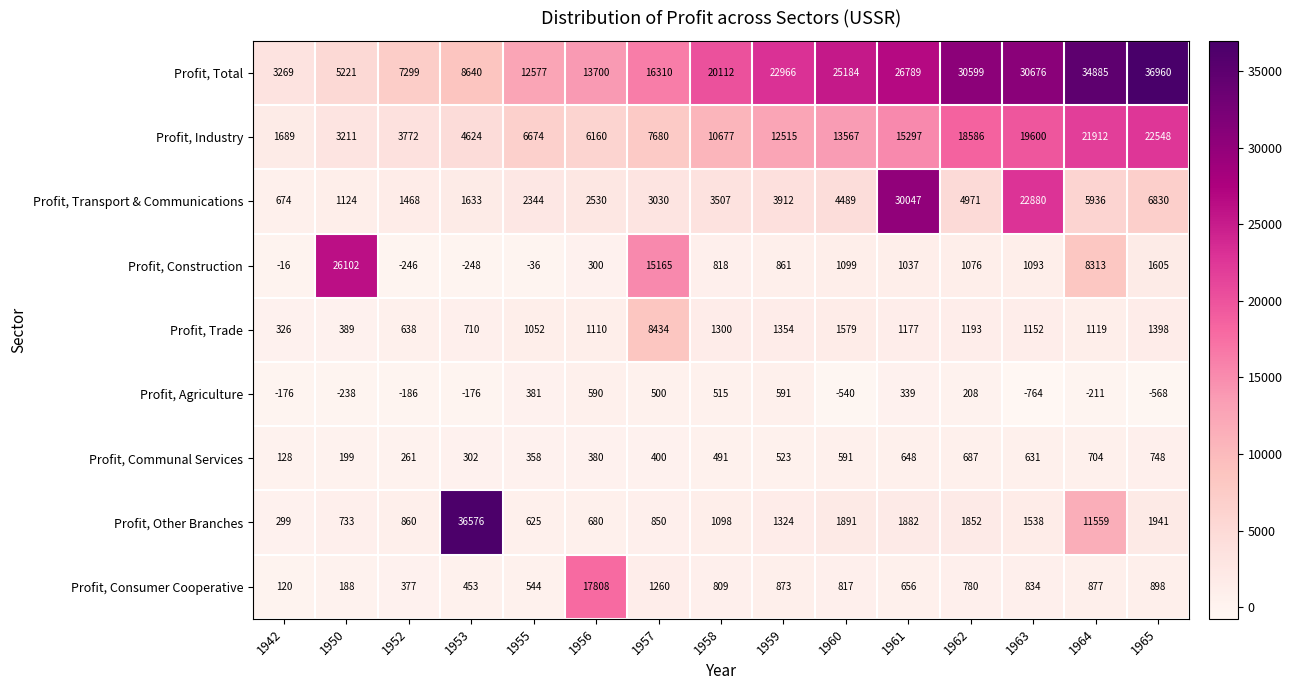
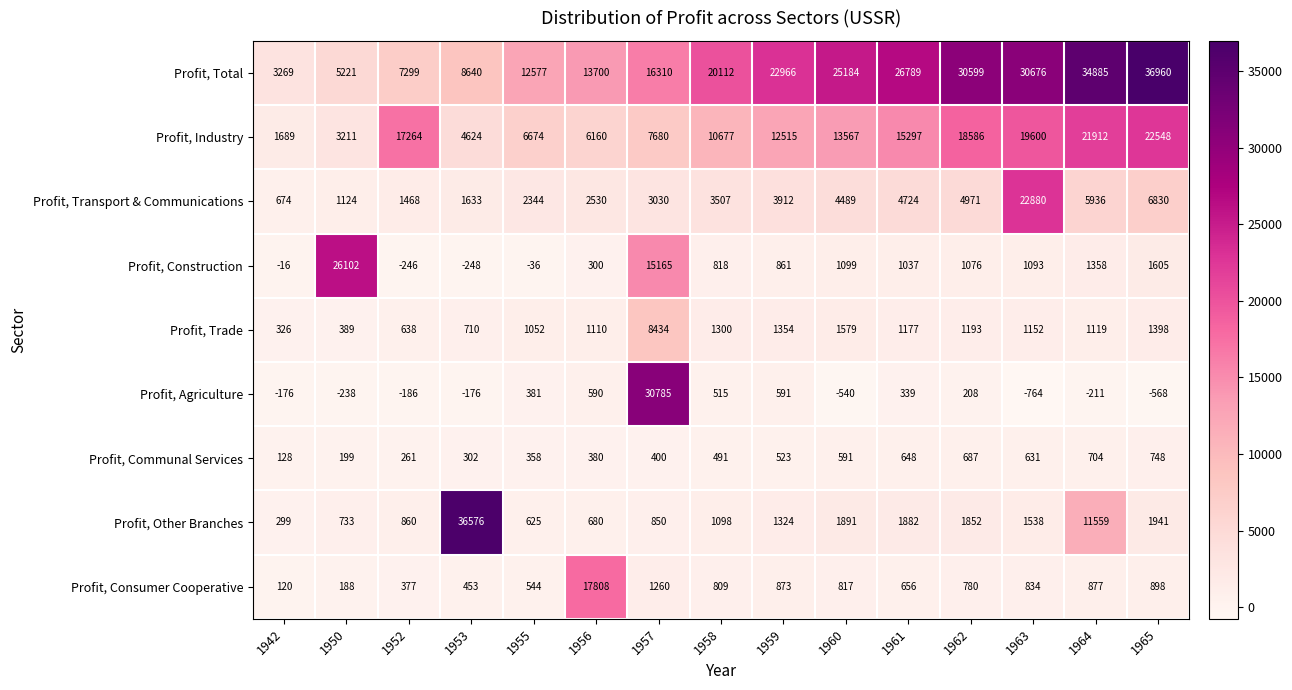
Profit, Industry, 1952: 3772 -> 17264
Profit, Transport & Communications, 1961: 30047 -> 4724
Profit, Construction, 1964: 8313 -> 1358
Profit, Agriculture, 1957: 500 -> 30785
